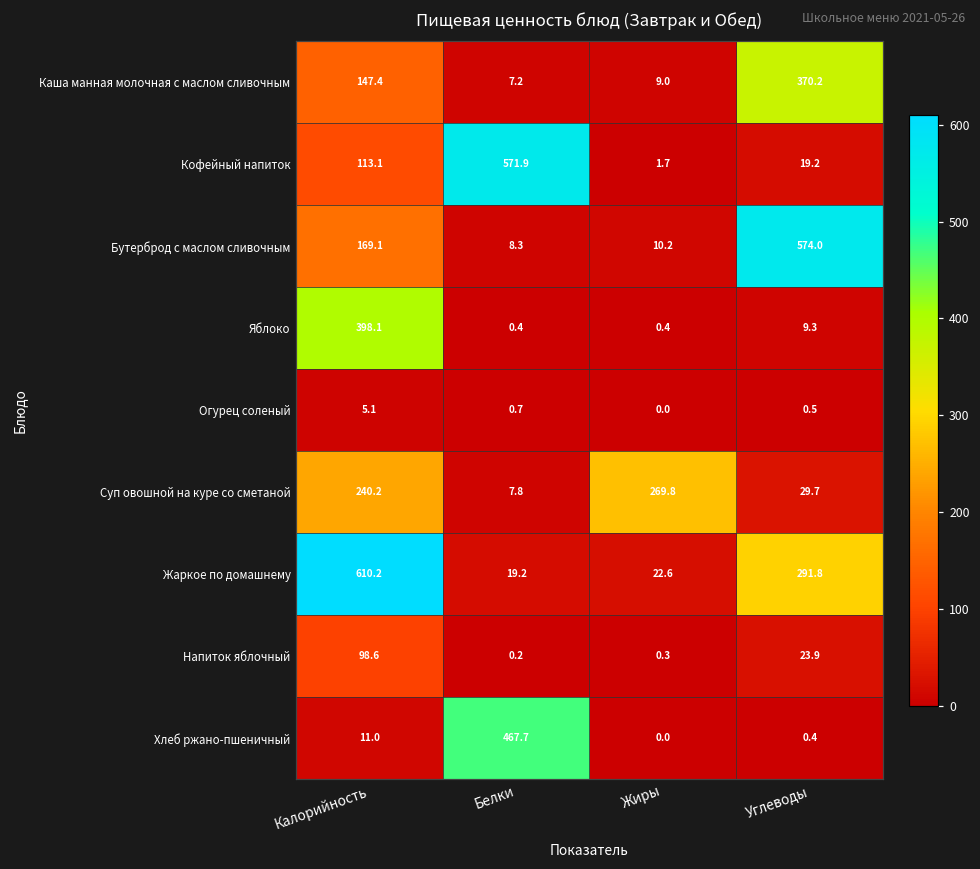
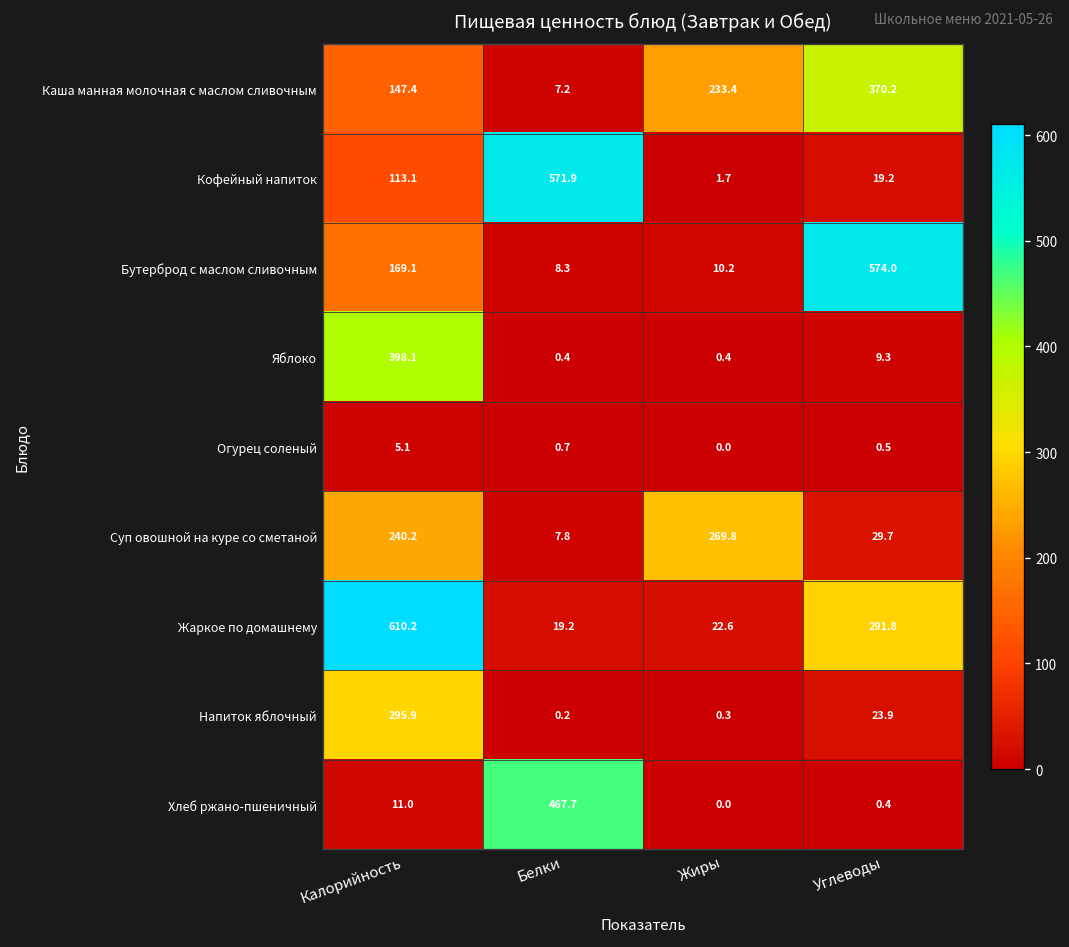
Каша манная молочная с маслом сливочным, Жиры: 9.0 -> 233.4
Напиток яблочный, Калорийность: 98.6 -> 295.9
